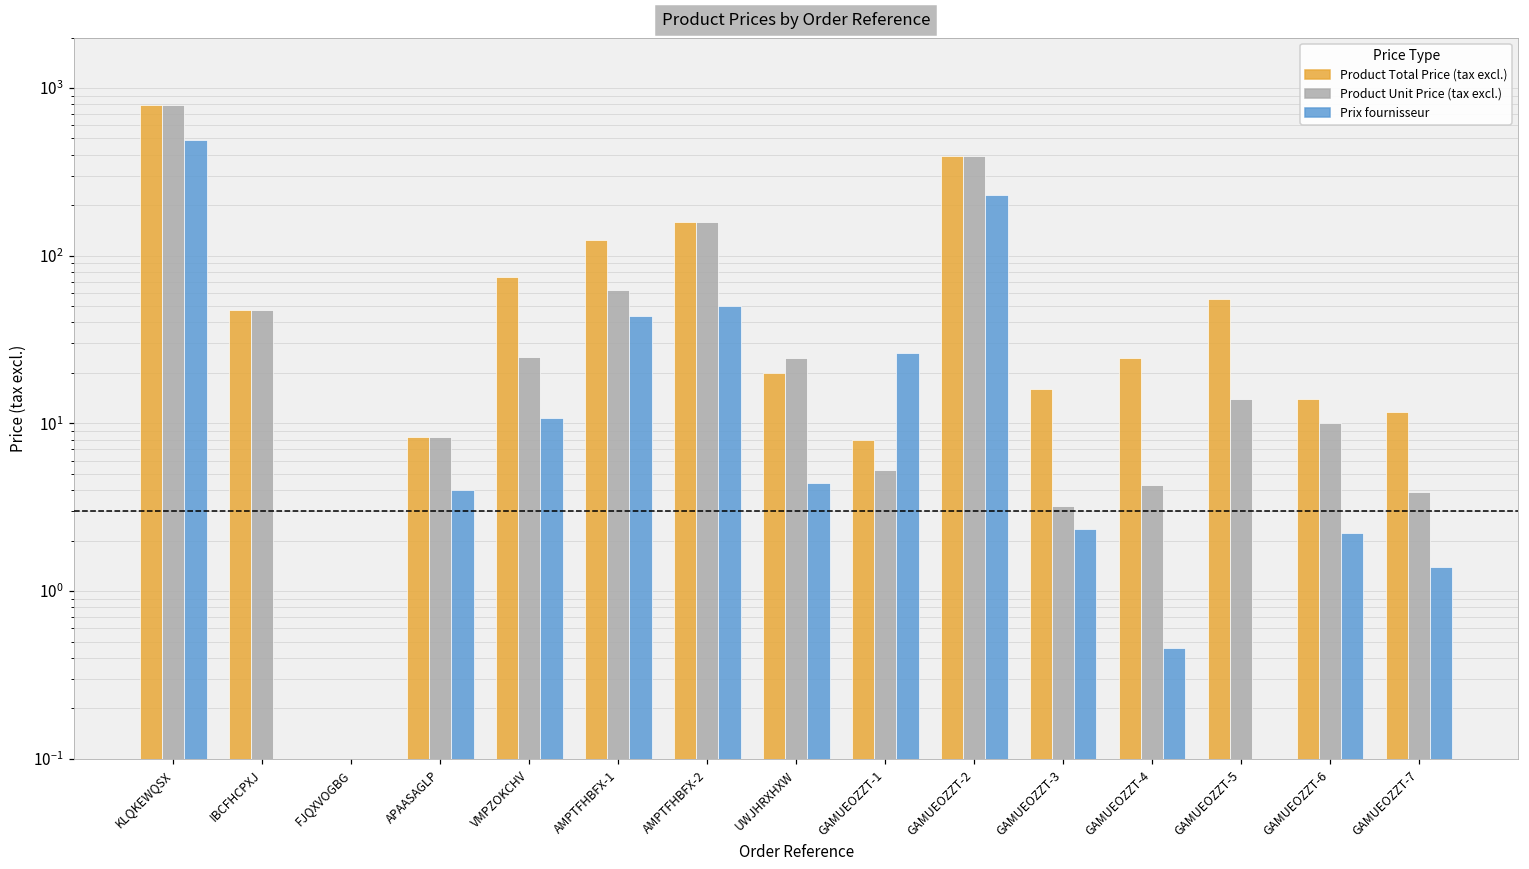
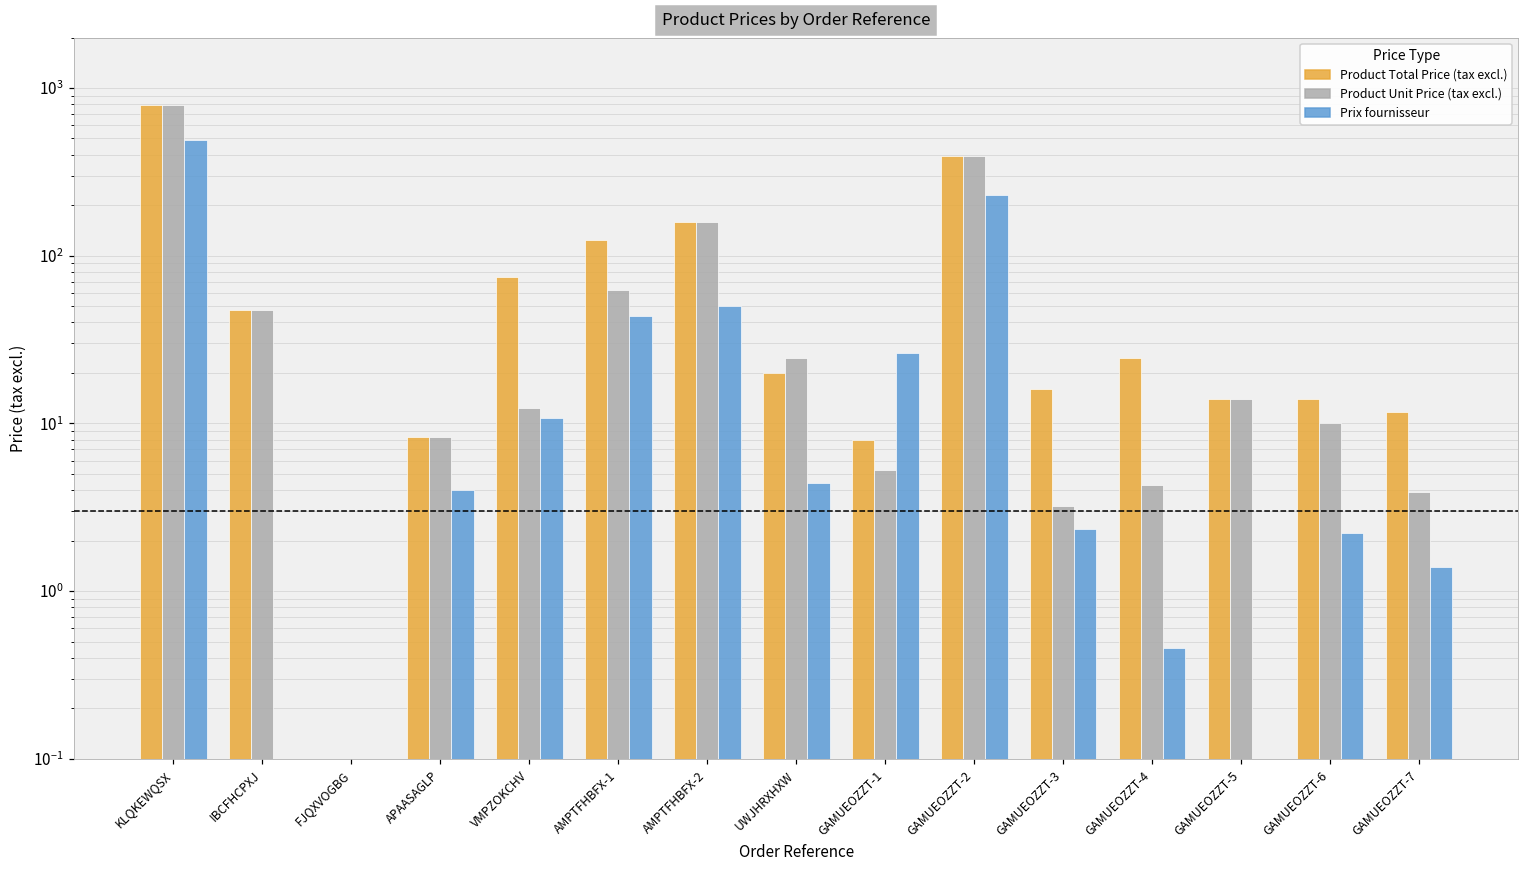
Product Unit Price (tax excl.), VMPZOKCHV: 25 -> 12
Product Total Price (tax excl.), GAMUEOZZT-5: 55 -> 14
